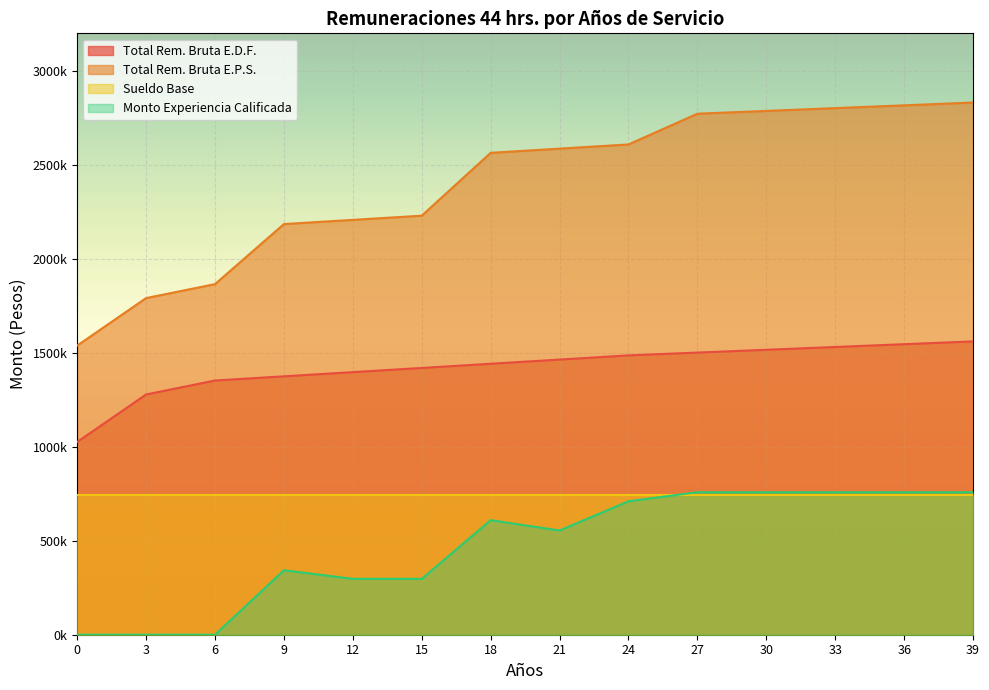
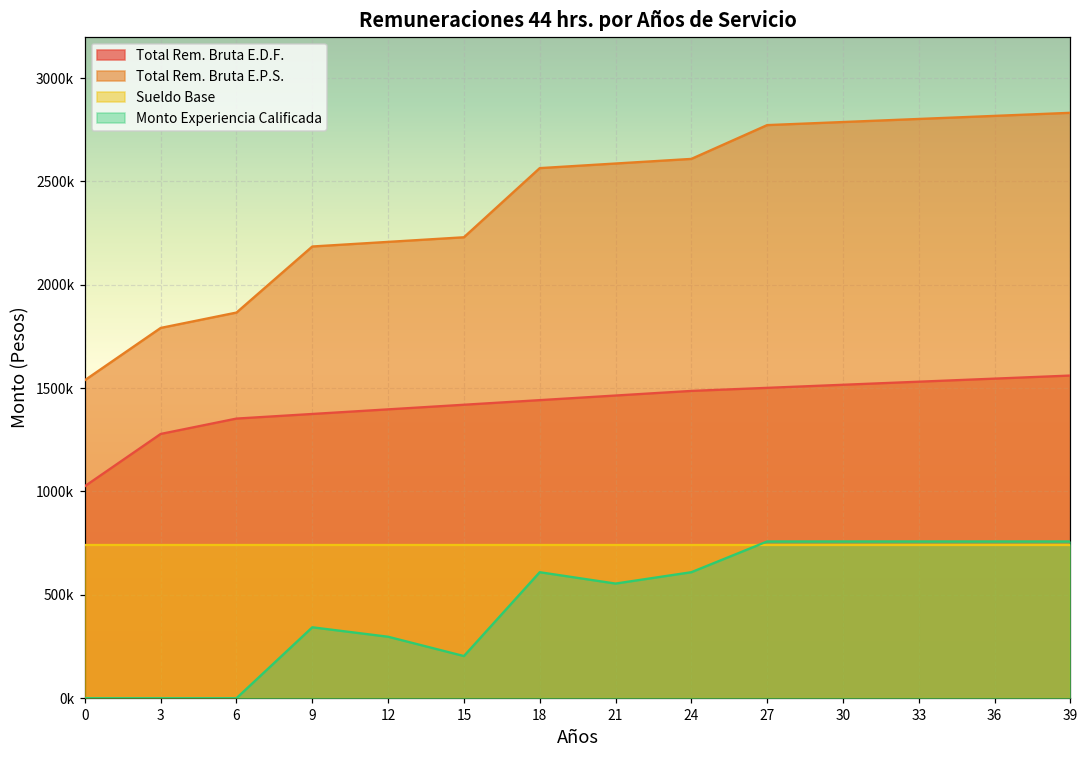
Monto Experiencia Calificada, 15: 300000 -> 200000
Monto Experiencia Calificada, 24: 710000 -> 610000
